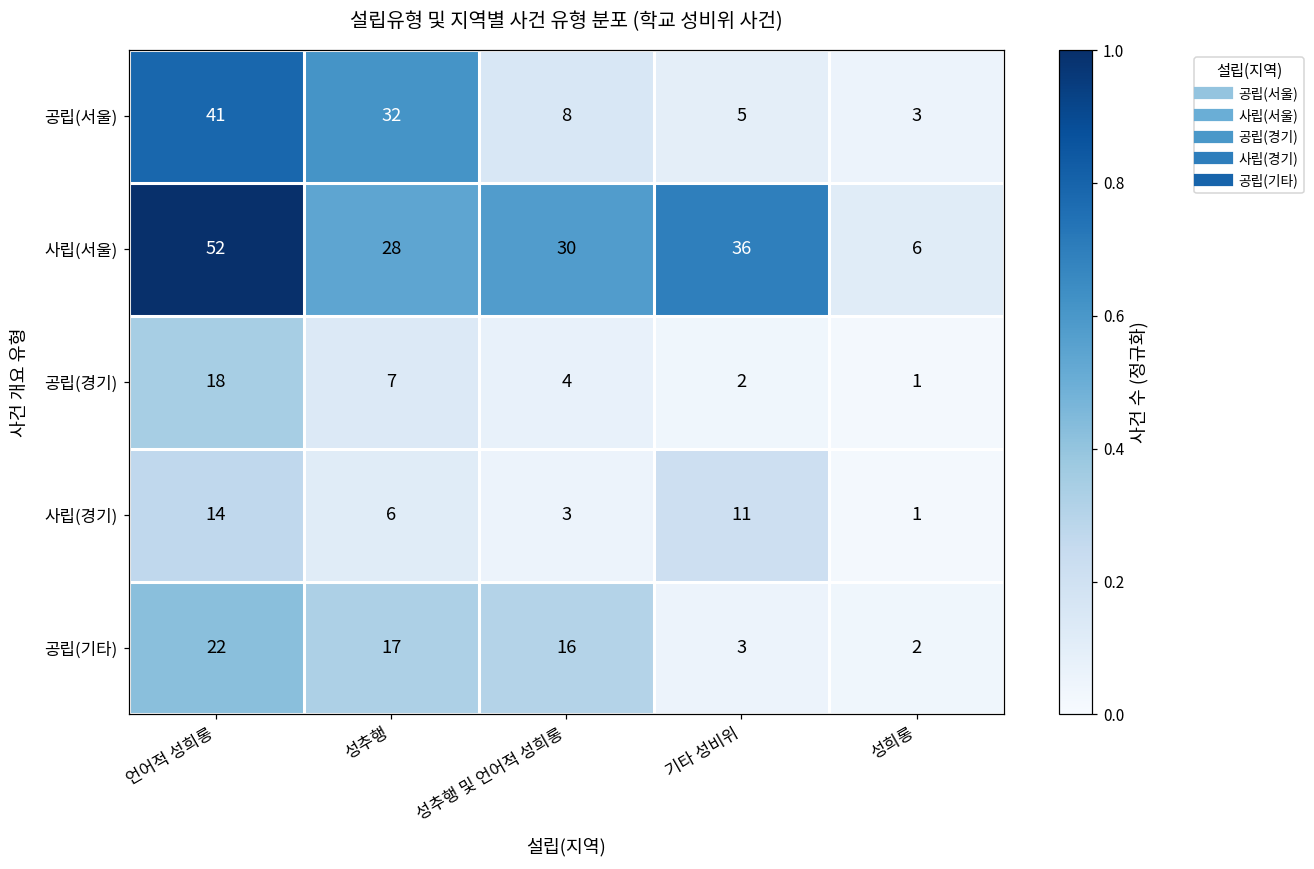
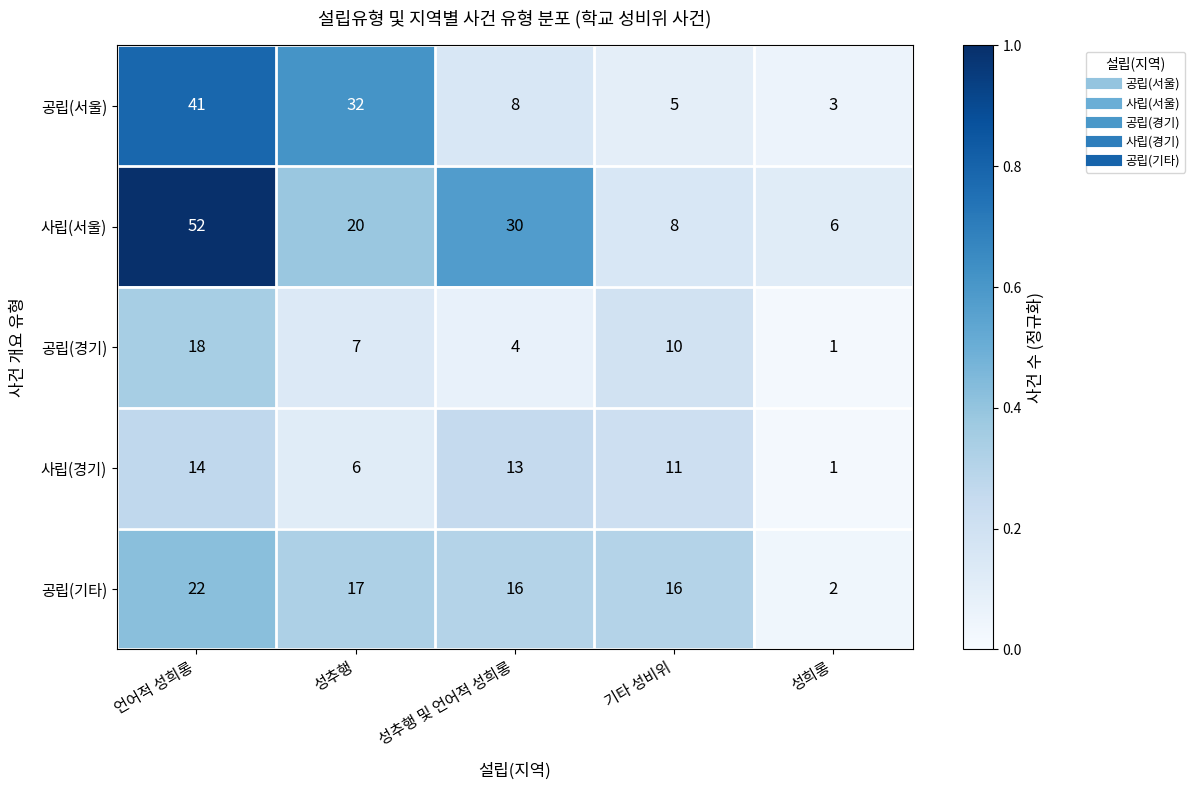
사립(서울), 성추행: 28 -> 20
사립(서울), 기타 성비위: 36 -> 8
공립(경기), 기타 성비위: 2 -> 10
사립(경기), 성추행 및 언어적 성희롱: 3 -> 13
공립(기타), 기타 성비위: 3 -> 16
